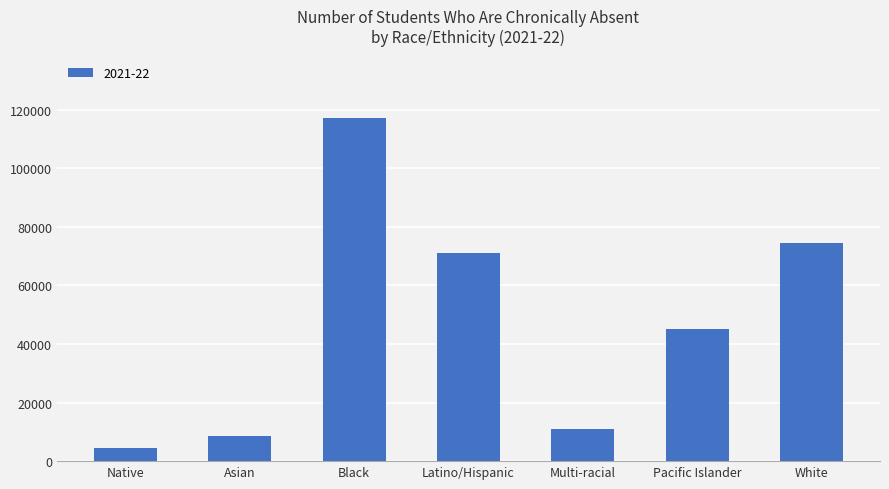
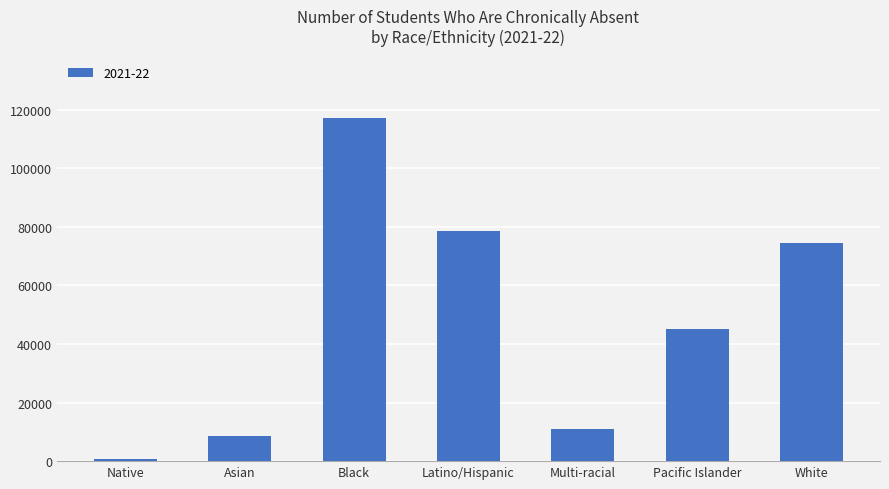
Native: 4000 -> 1000
Latino/Hispanic: 71000 -> 78000
